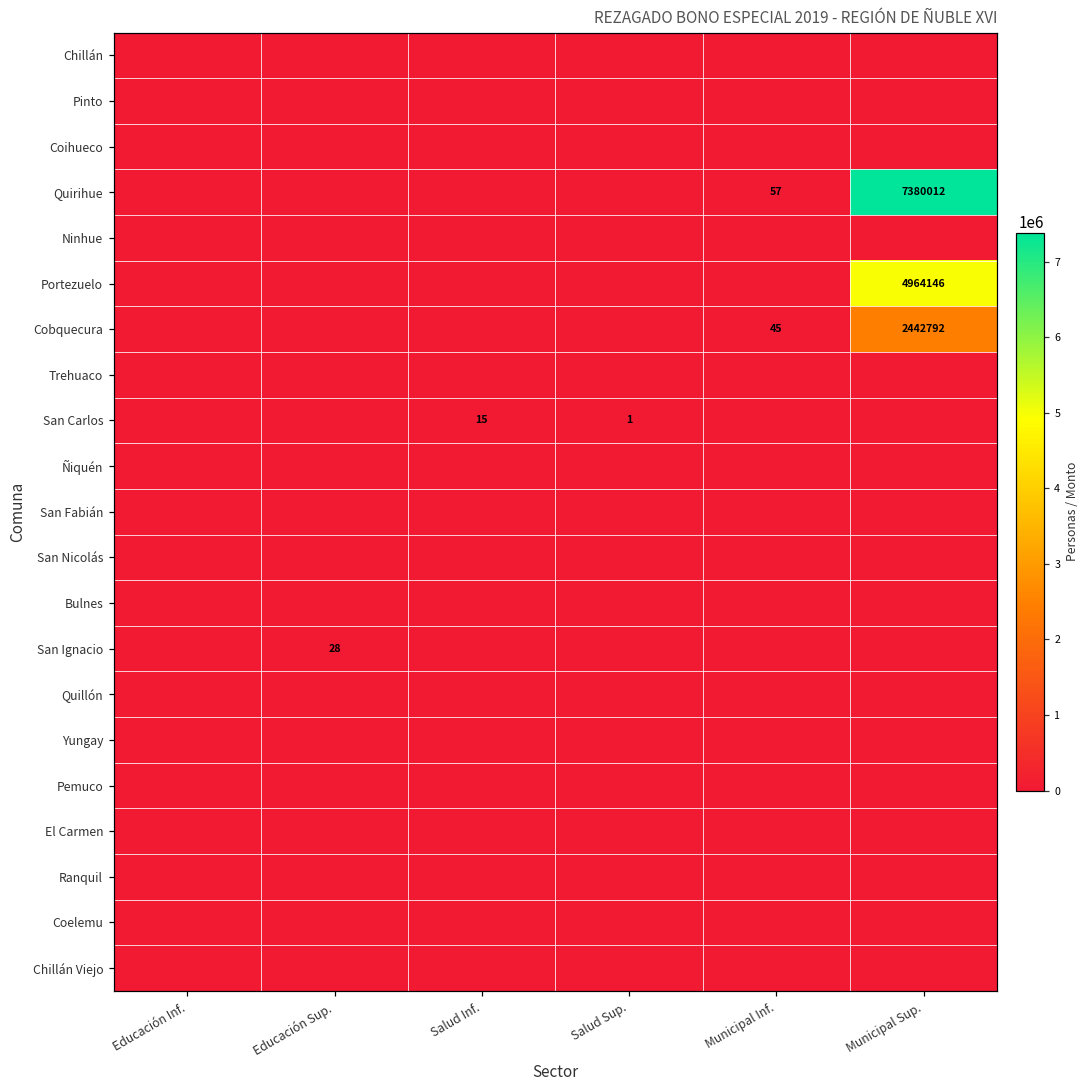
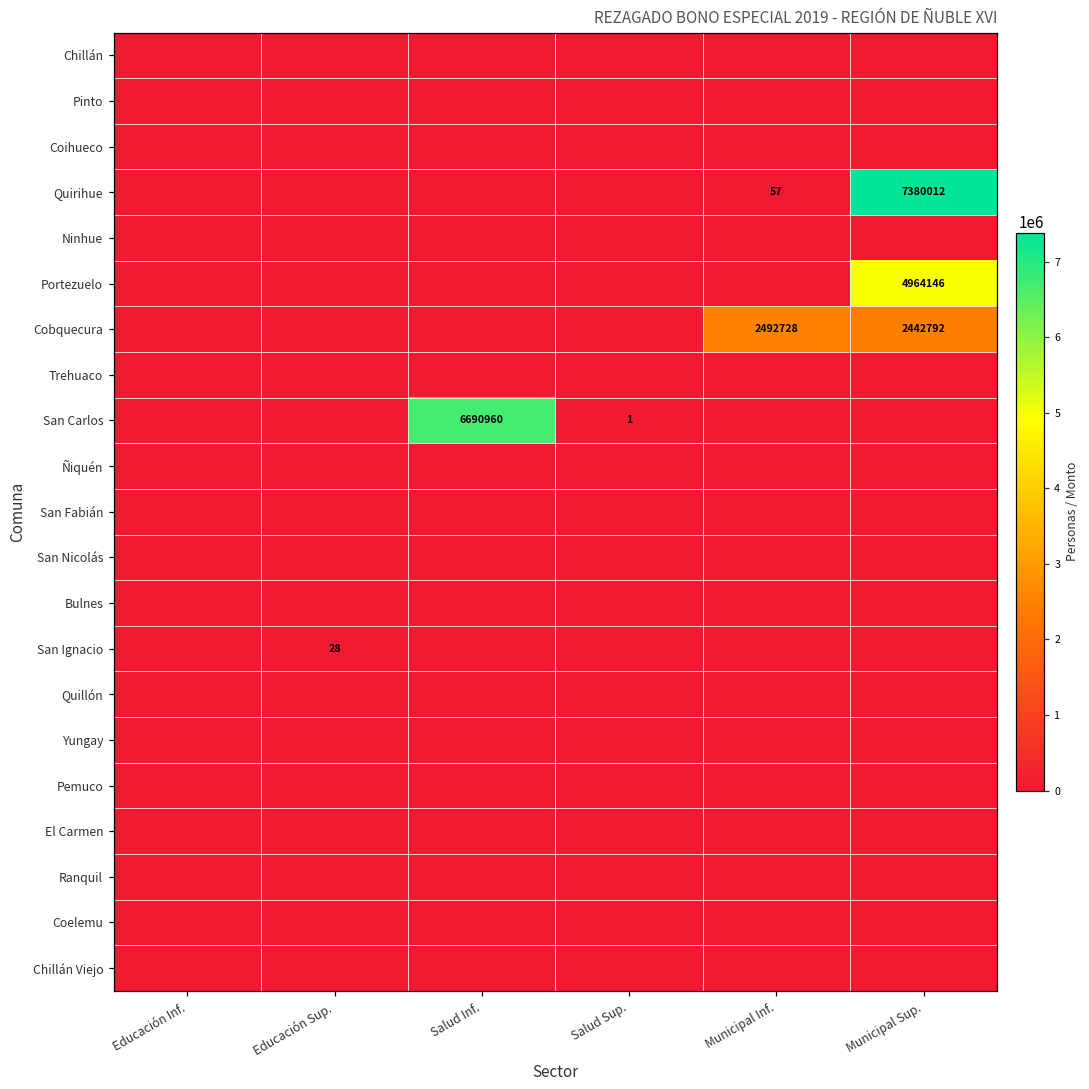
Cobquecura, Municipal Inf.: 45 -> 2492728
San Carlos, Salud Inf.: 15 -> 6690960
